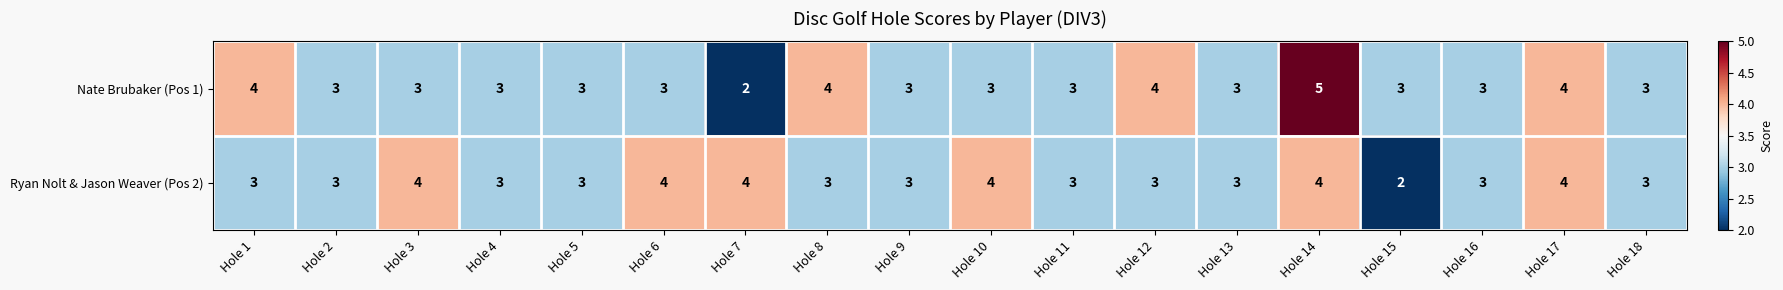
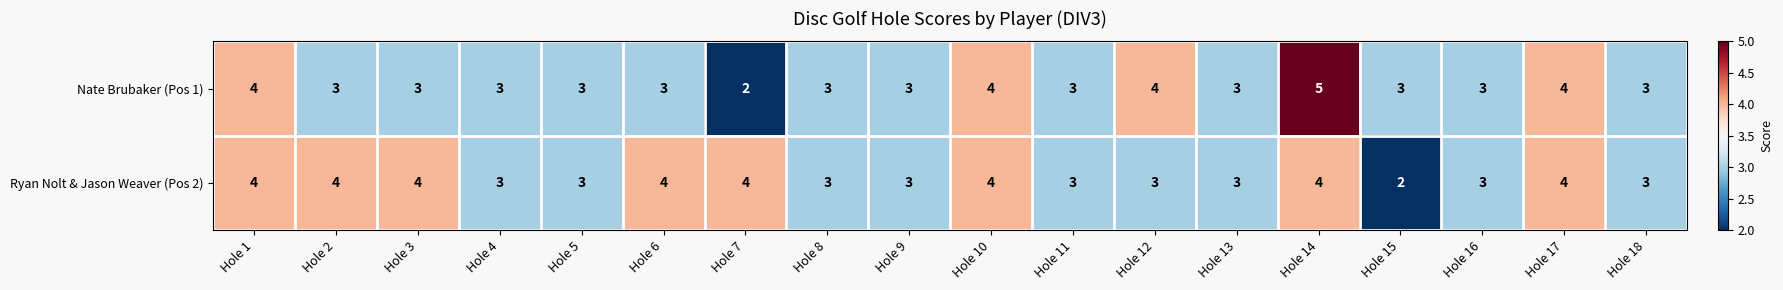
Nate Brubaker (Pos 1), Hole 8: 4 -> 3
Nate Brubaker (Pos 1), Hole 10: 3 -> 4
Ryan Nolt & Jason Weaver (Pos 2), Hole 1: 3 -> 4
Ryan Nolt & Jason Weaver (Pos 2), Hole 2: 3 -> 4
